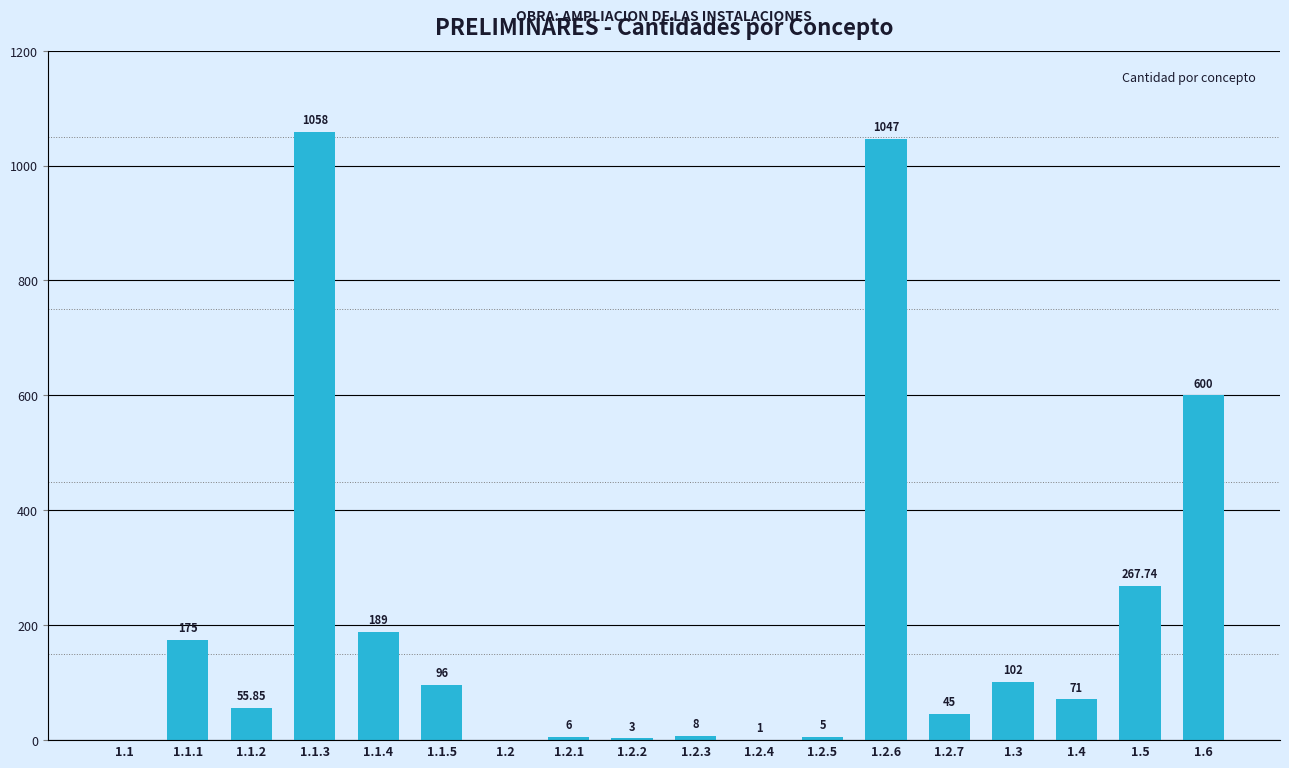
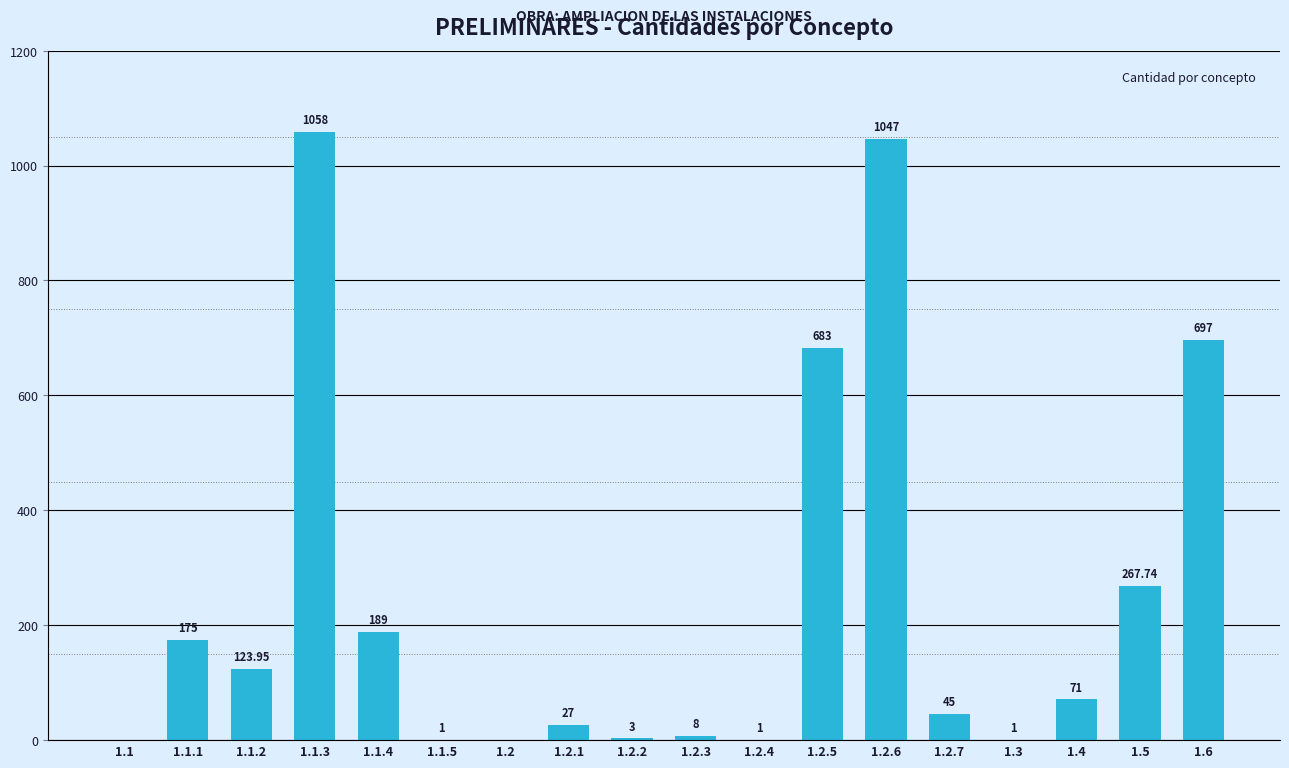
1.1.2: 55.85 -> 123.95
1.1.5: 96 -> 1
1.2.1: 6 -> 27
1.2.5: 5 -> 683
1.3: 102 -> 1
1.6: 600 -> 697
